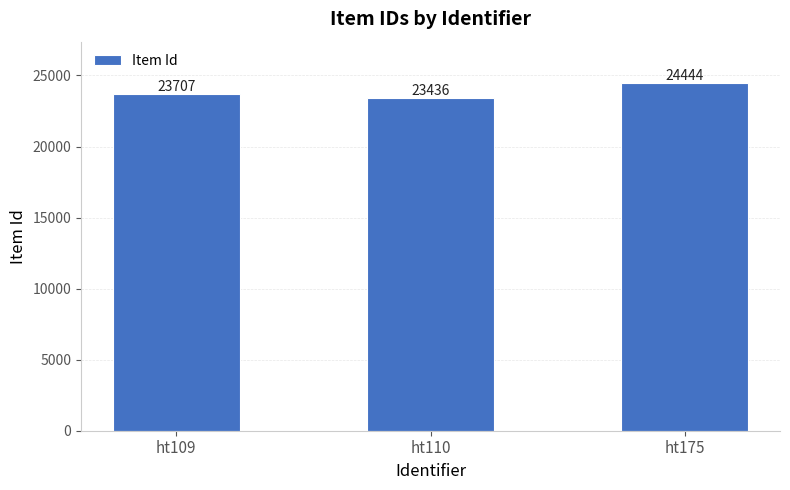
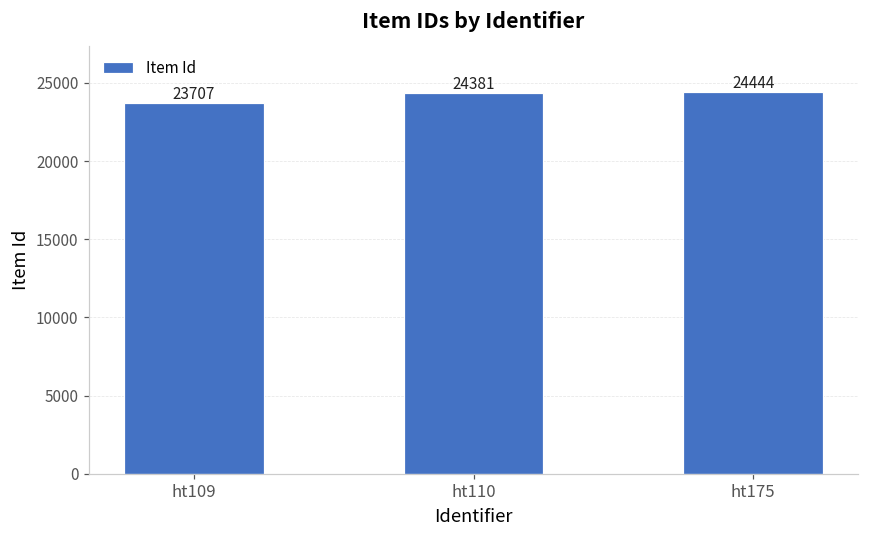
ht110: 23436 -> 24381
